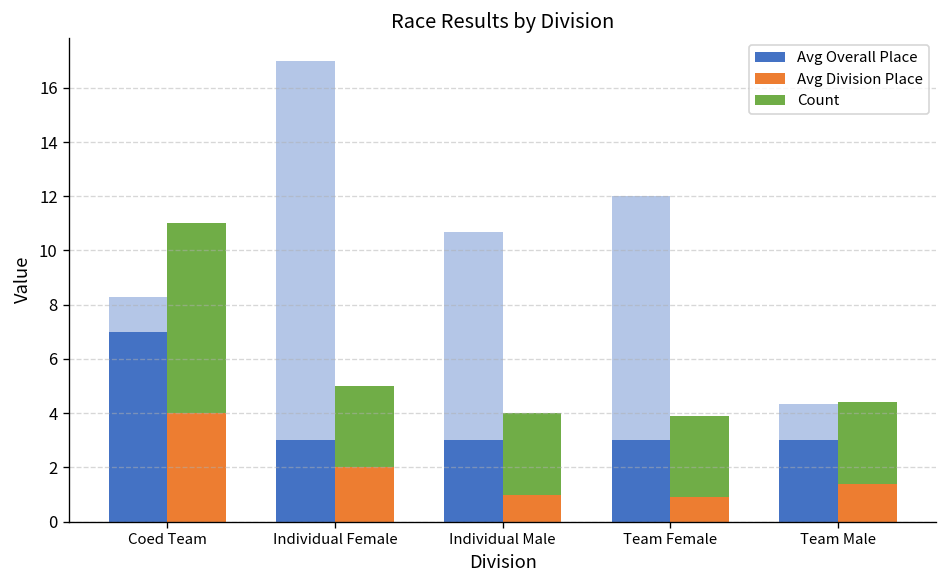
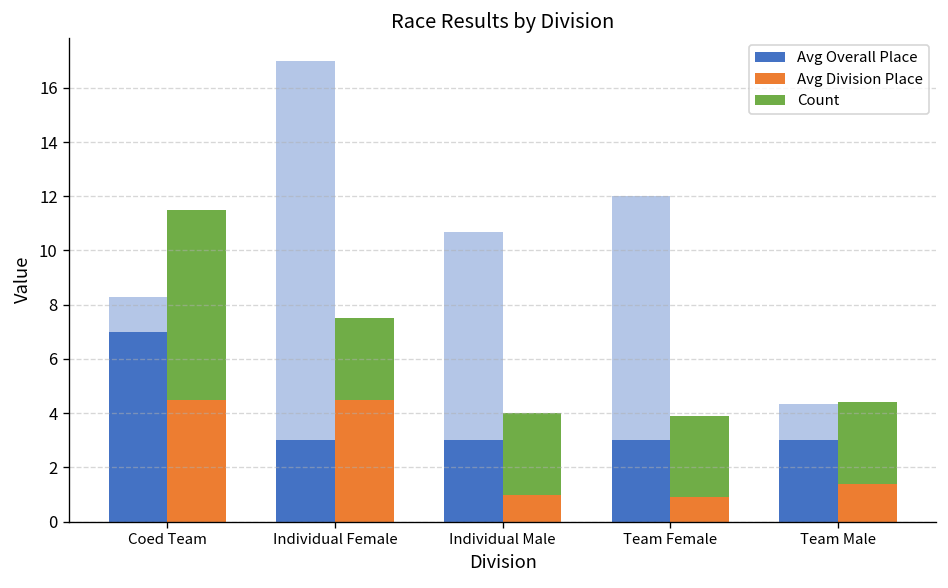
Avg Division Place, Coed Team: 4.0 -> 4.5
Avg Division Place, Individual Female: 2.0 -> 4.5
